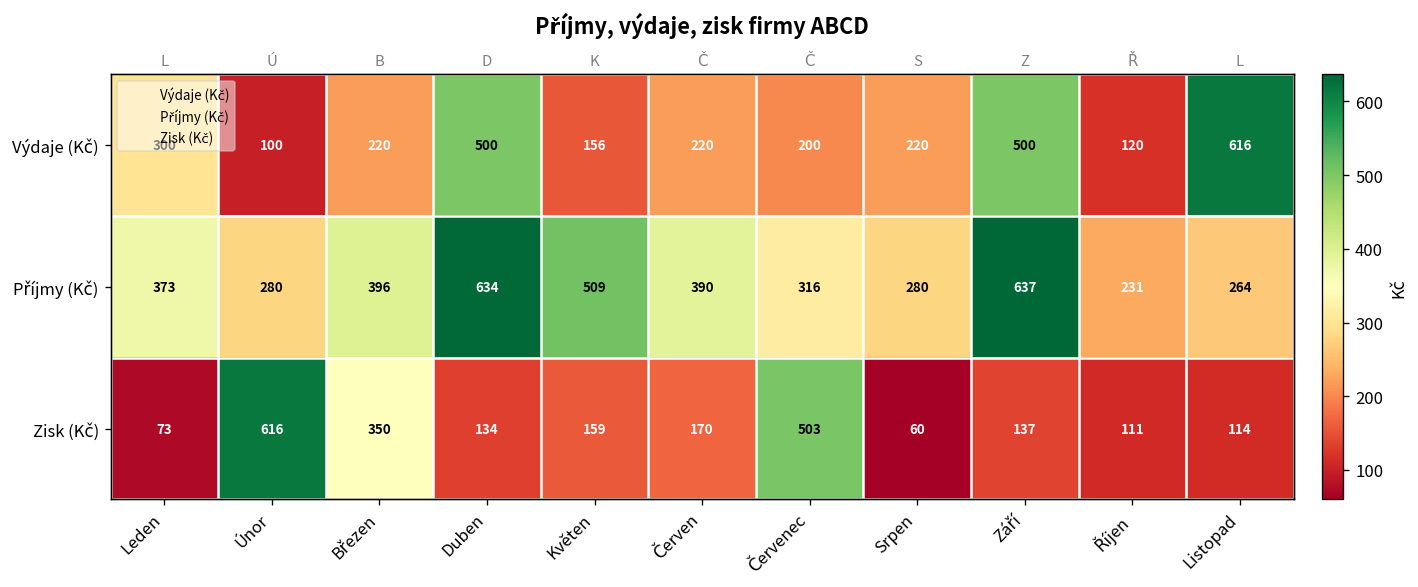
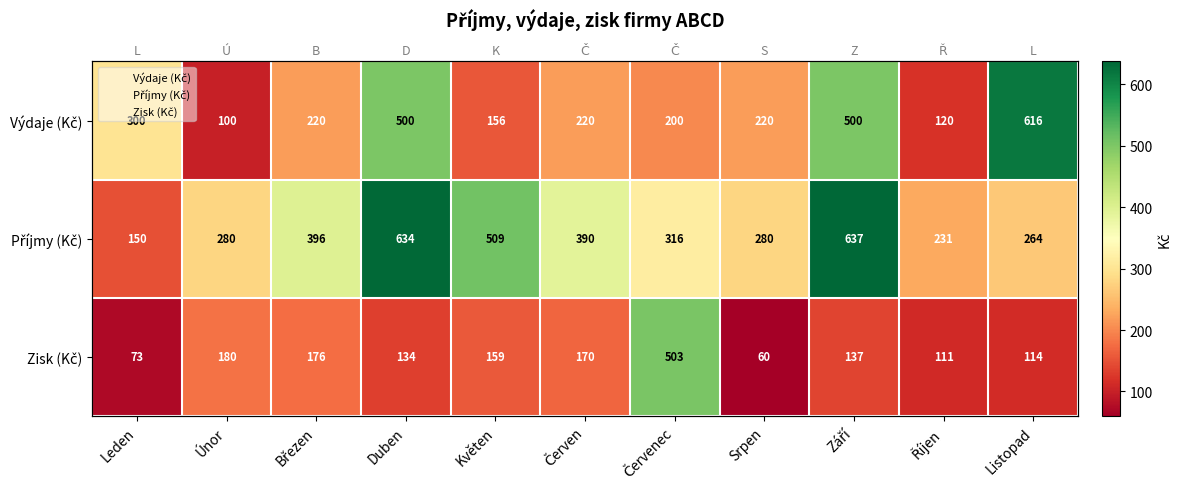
Příjmy (Kč), Leden: 373 -> 150
Zisk (Kč), Únor: 616 -> 180
Zisk (Kč), Březen: 350 -> 176
